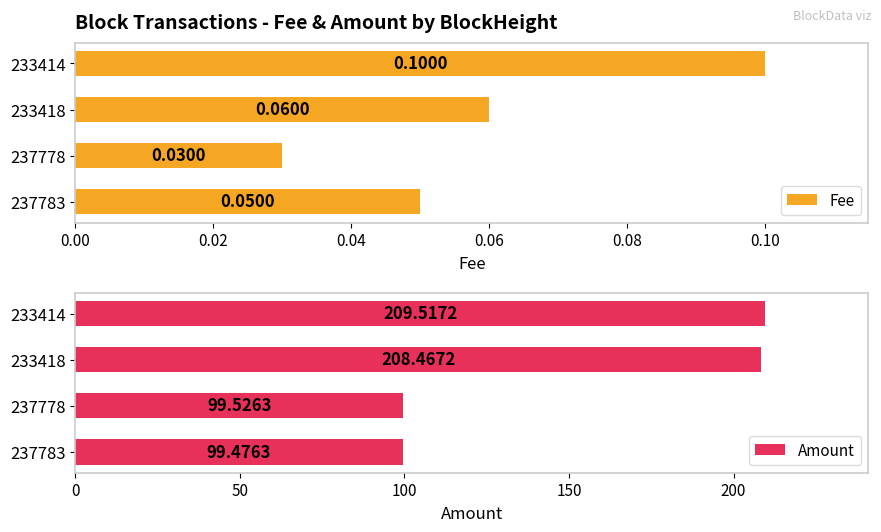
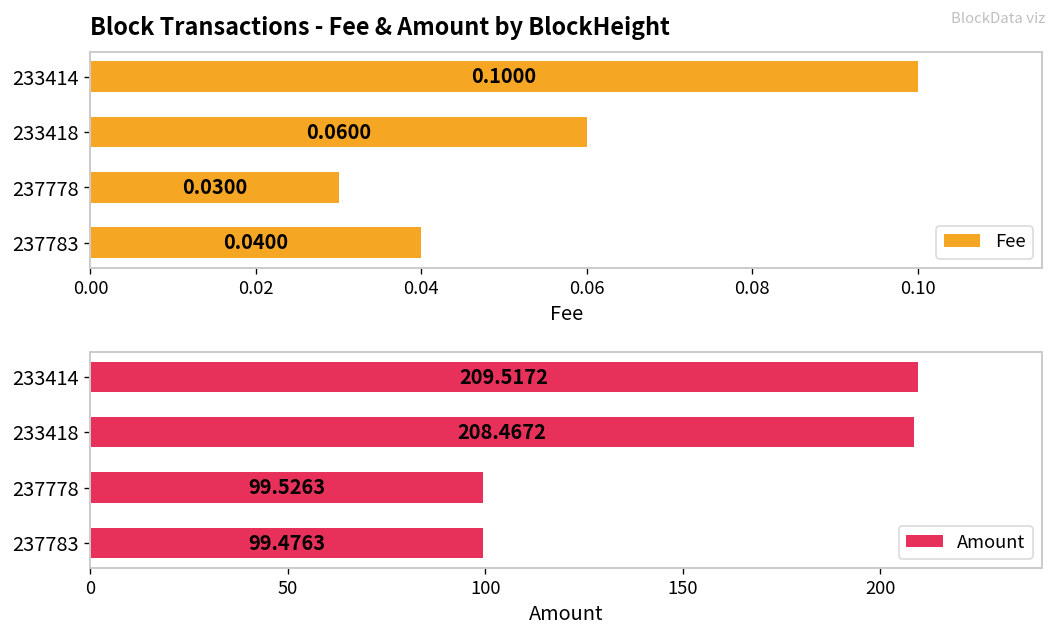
Block Transactions - Fee & Amount by BlockHeight, 237783: 0.0500 -> 0.0400
